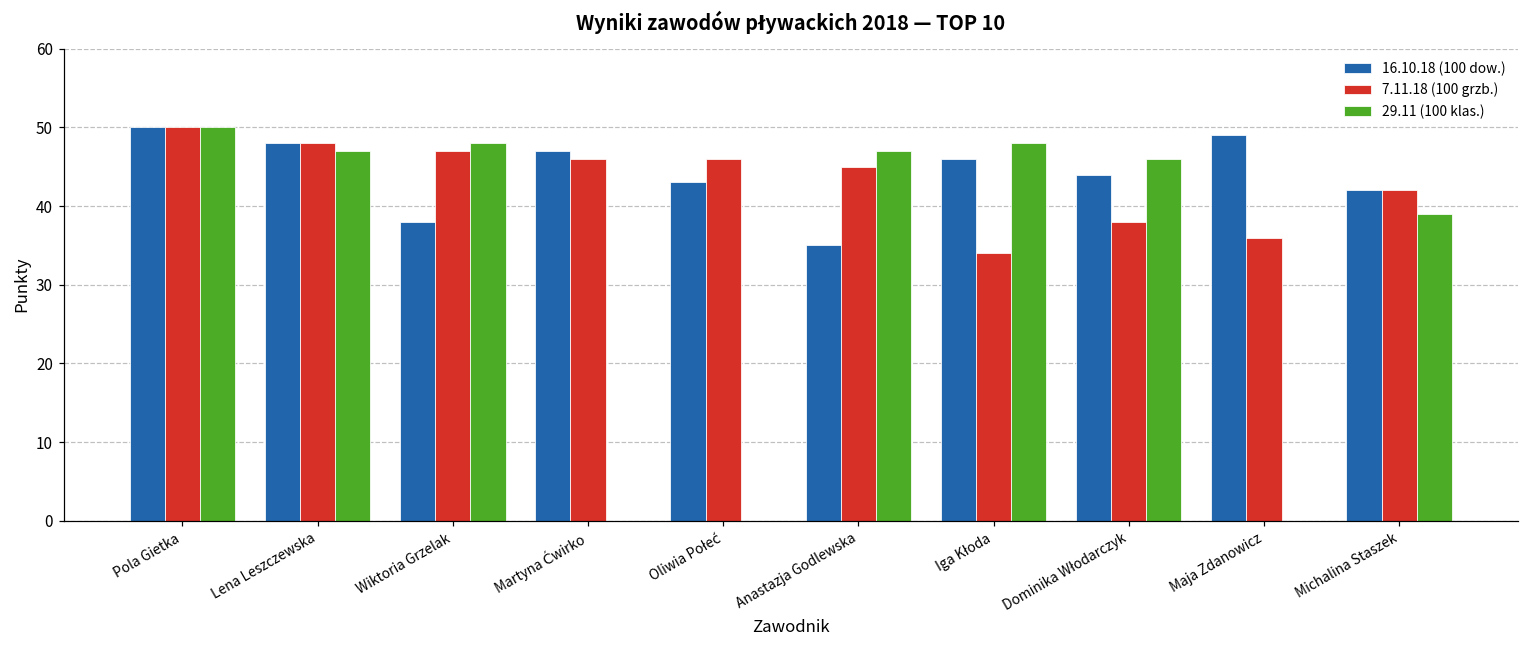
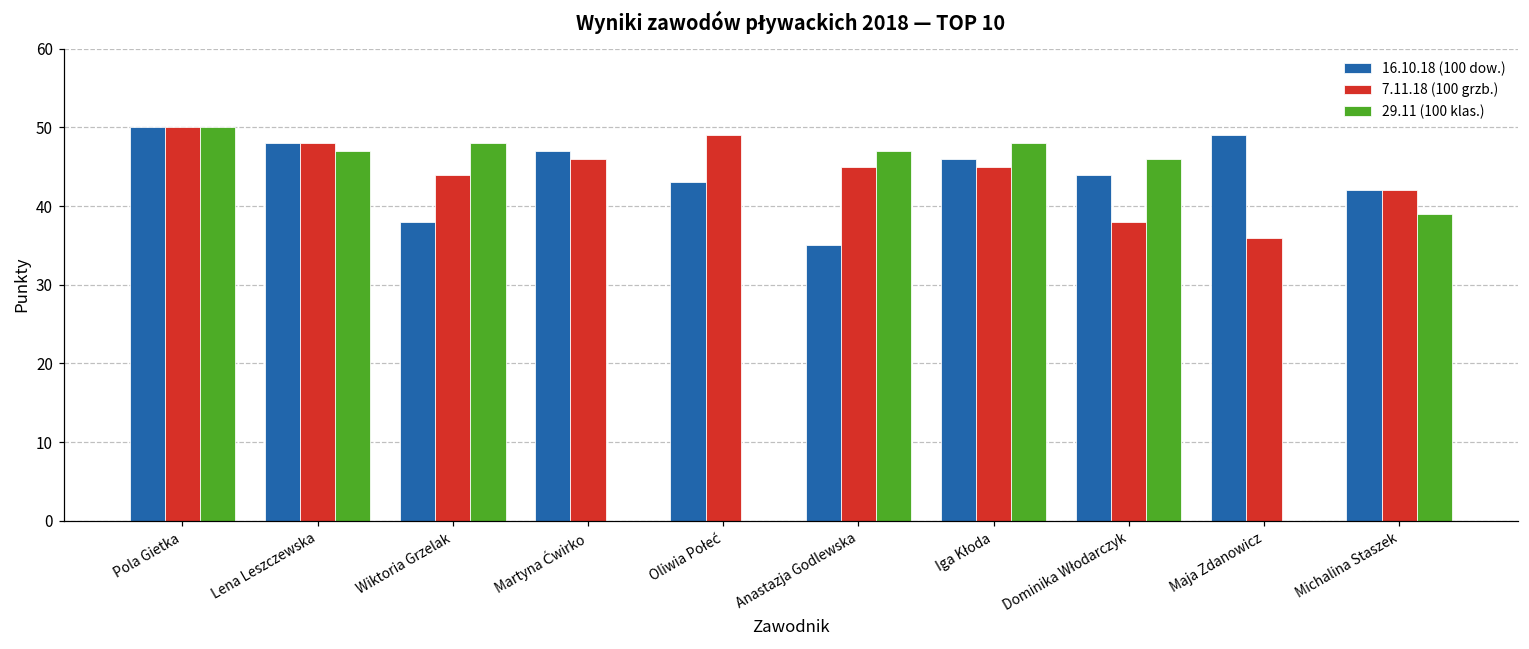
7.11.18 (100 grzb.), Wiktoria Grzelak: 47 -> 44
7.11.18 (100 grzb.), Oliwia Połeć: 46 -> 49
7.11.18 (100 grzb.), Iga Kłoda: 34 -> 45
